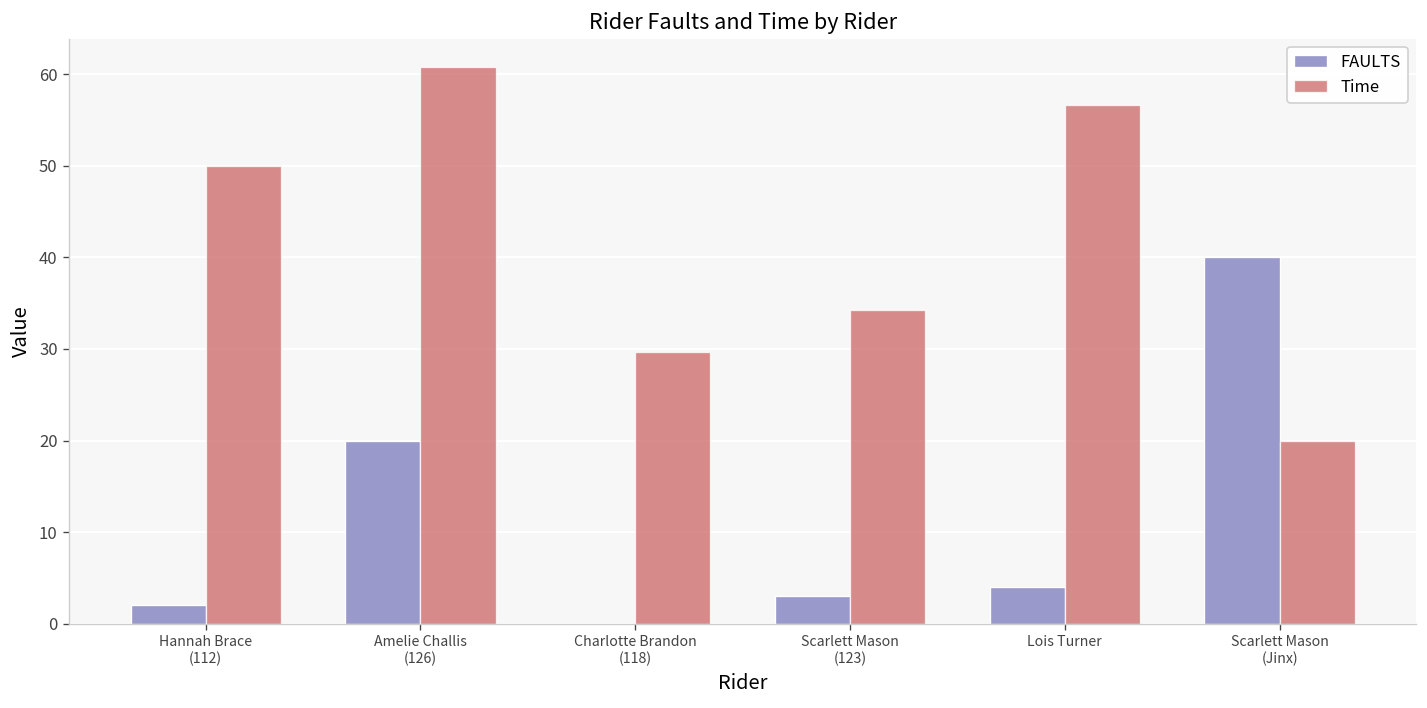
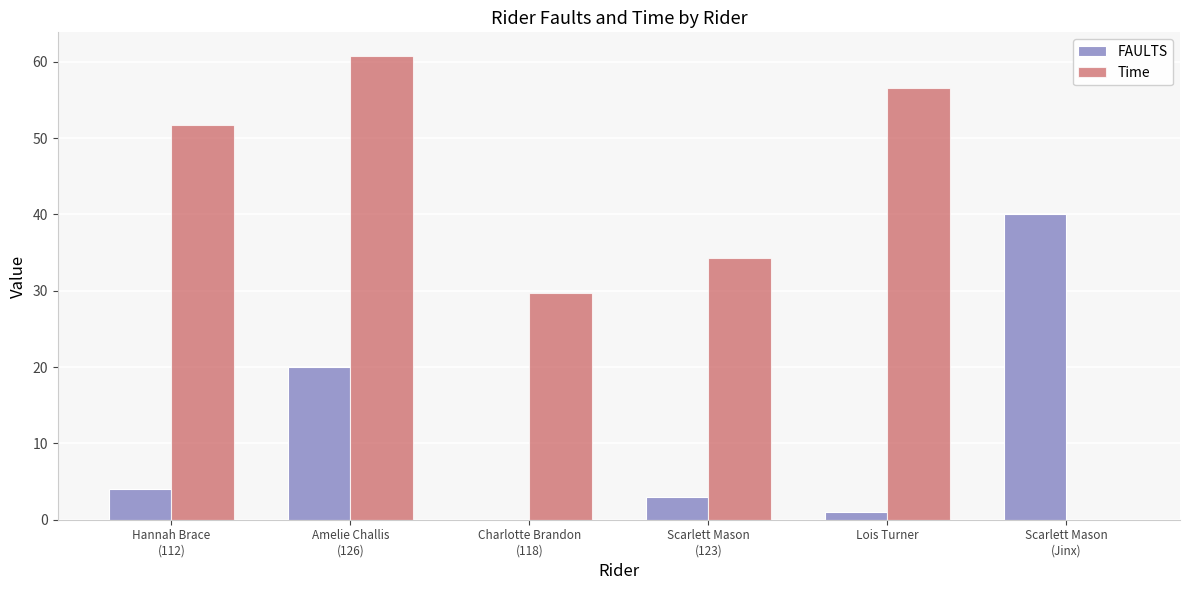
FAULTS, Hannah Brace (112): 2 -> 4
Time, Hannah Brace (112): 50 -> 52
FAULTS, Lois Turner: 4 -> 1
Time, Scarlett Mason (Jinx): 20 -> 0
